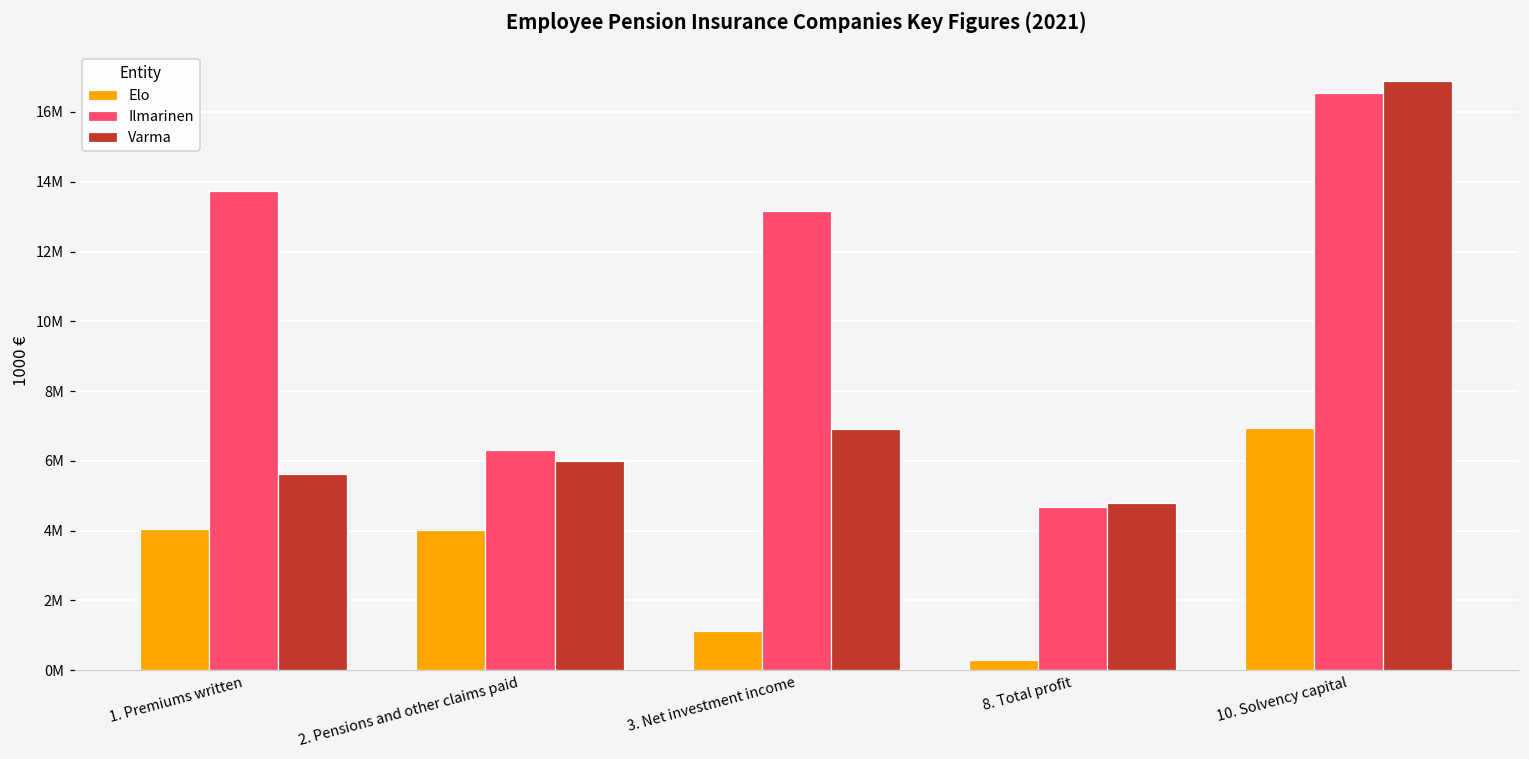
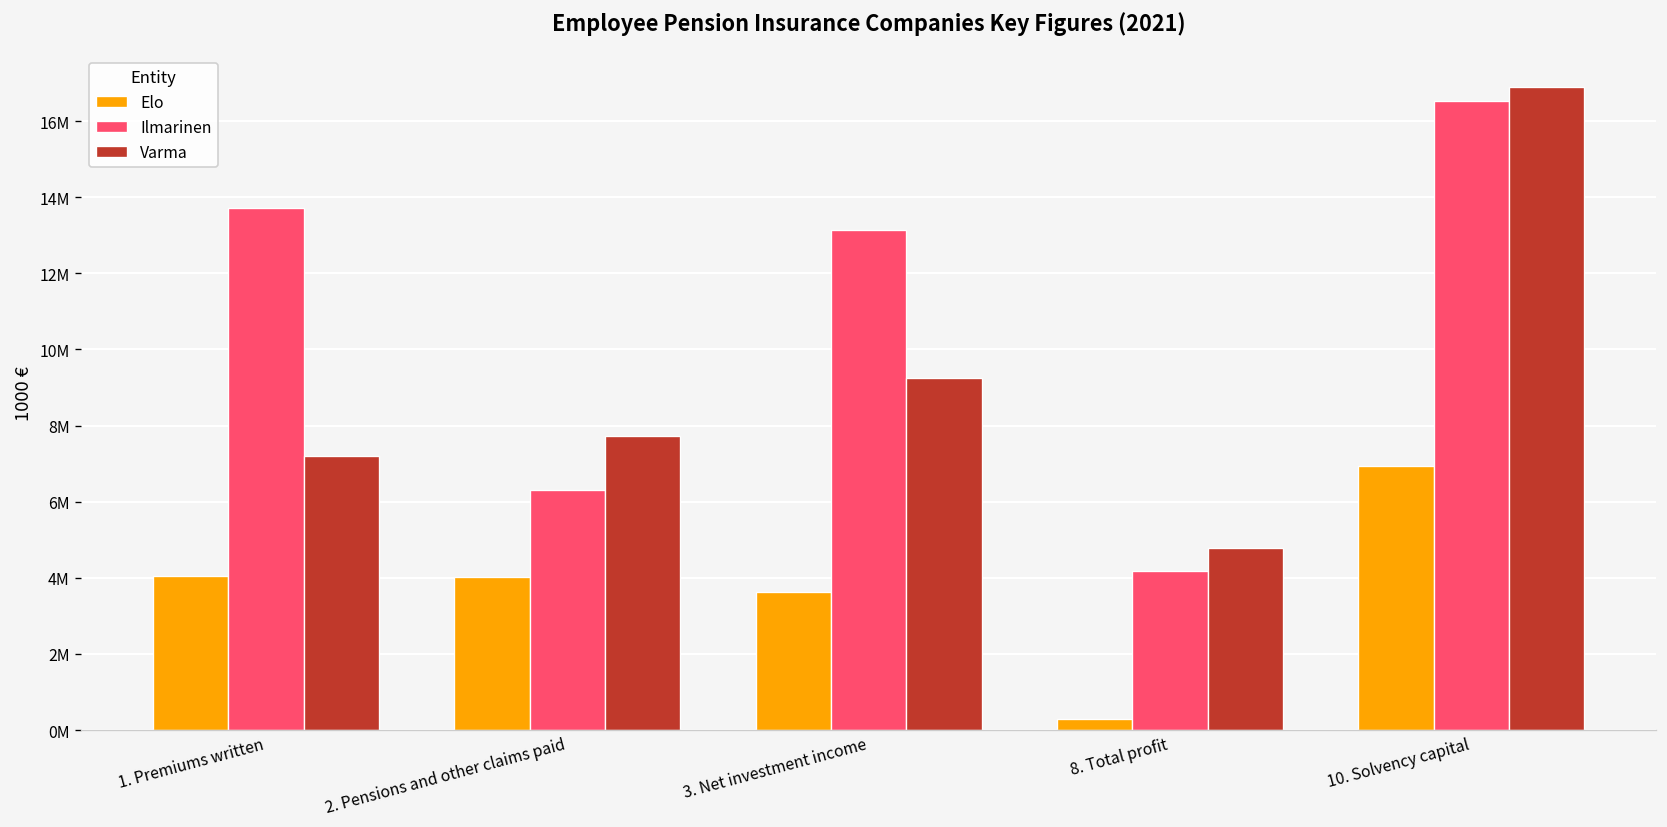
Varma, 1. Premiums written: 5600000 -> 7200000
Varma, 2. Pensions and other claims paid: 6000000 -> 7700000
Elo, 3. Net investment income: 1100000 -> 3600000
Varma, 3. Net investment income: 6900000 -> 9300000
Ilmarinen, 8. Total profit: 4700000 -> 4200000
